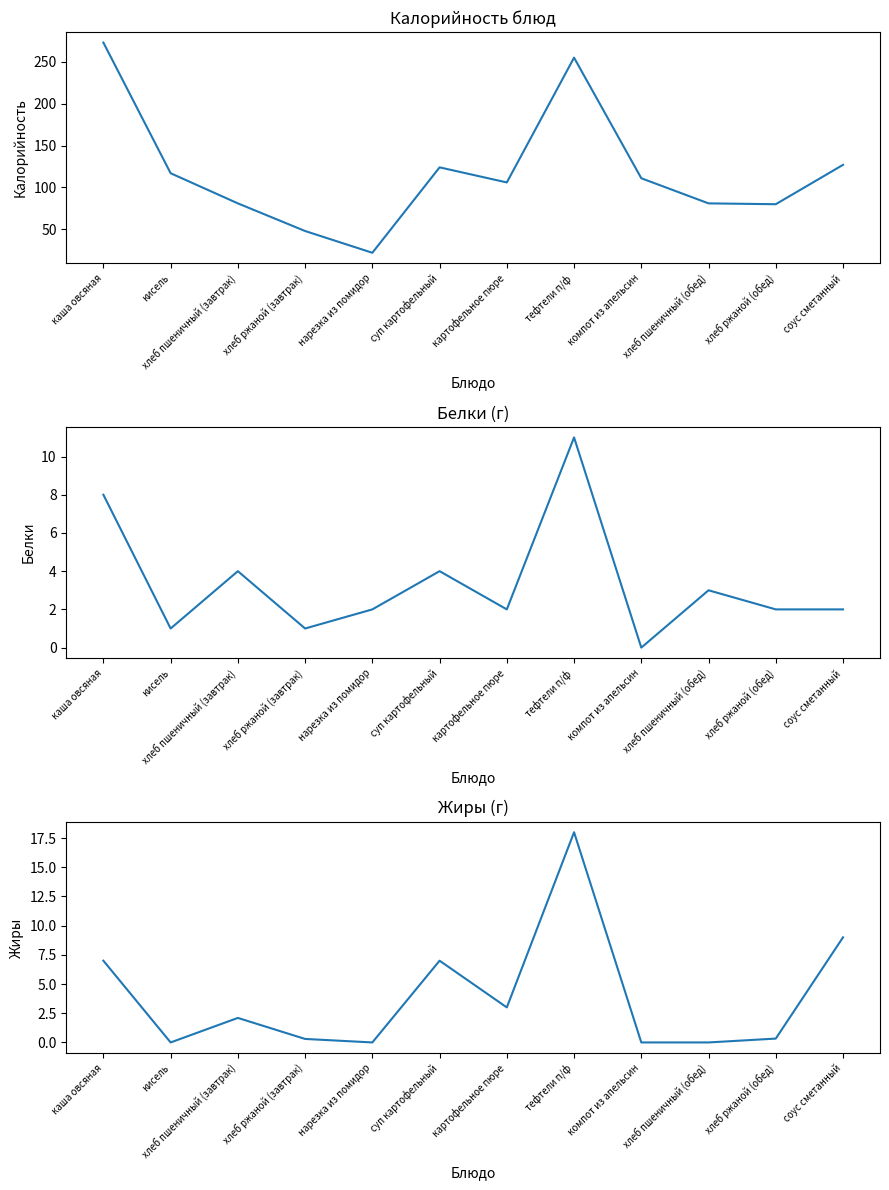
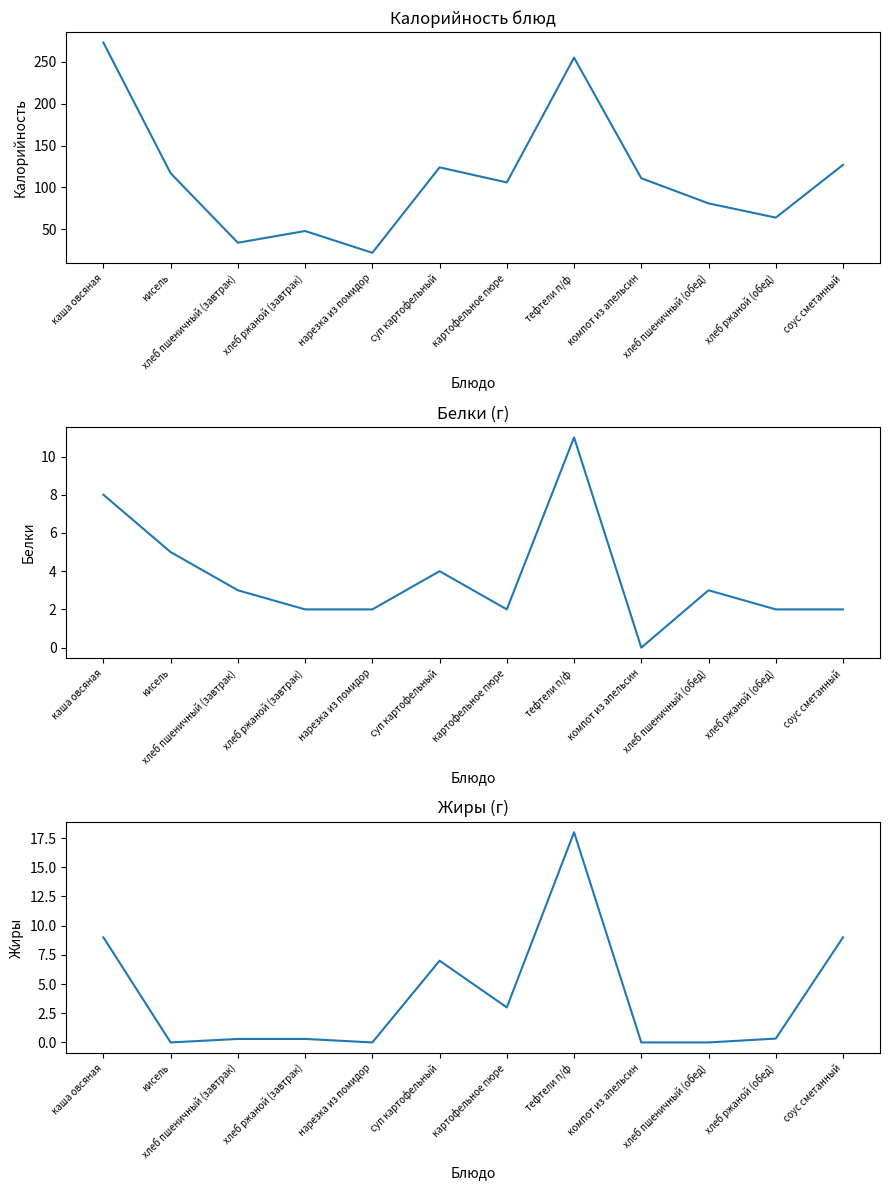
Калорийность блюд, хлеб пшеничный (завтрак): 80 -> 30
Калорийность блюд, хлеб ржаной (обед): 80 -> 60
Белки (г), кисель: 1 -> 5
Белки (г), хлеб пшеничный (завтрак): 4 -> 3
Белки (г), хлеб ржаной (завтрак): 1 -> 2
Жиры (г), каша овсяная: 7 -> 9
Жиры (г), хлеб пшеничный (завтрак): 2.1 -> 0.3
